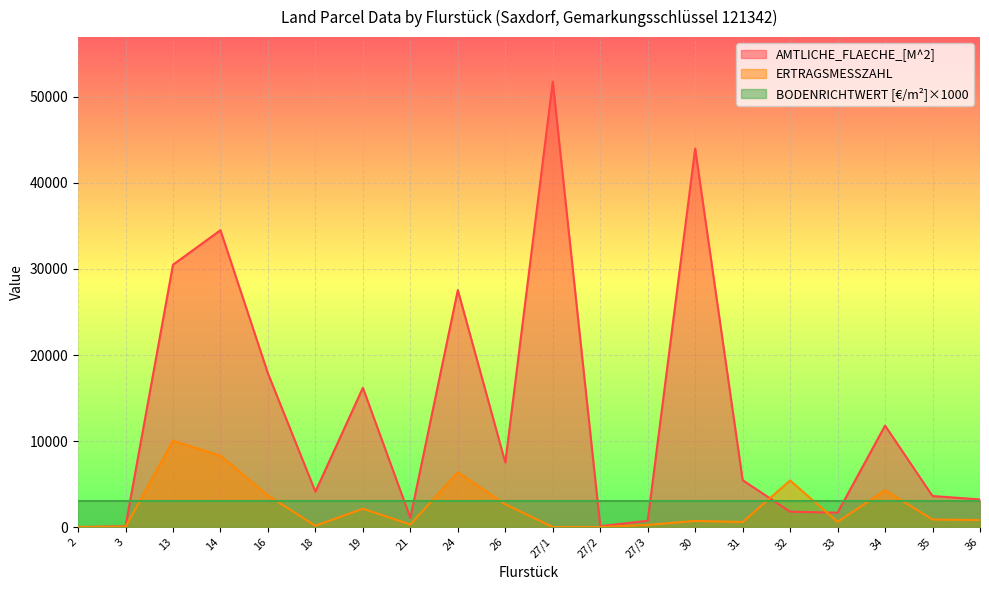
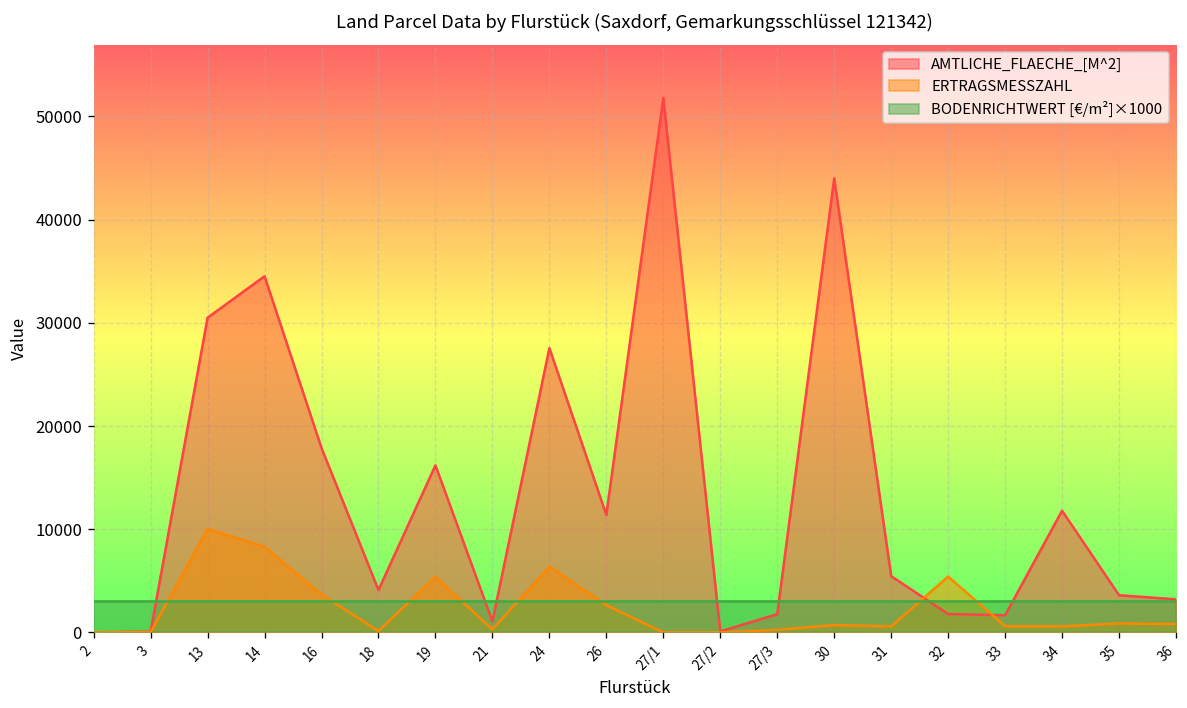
ERTRAGSMESSZAHL, 19: 2000 -> 5000
AMTLICHE_FLAECHE_[M^2], 26: 8000 -> 11000
AMTLICHE_FLAECHE_[M^2], 27/3: 1000 -> 2000
ERTRAGSMESSZAHL, 34: 4000 -> 1000
